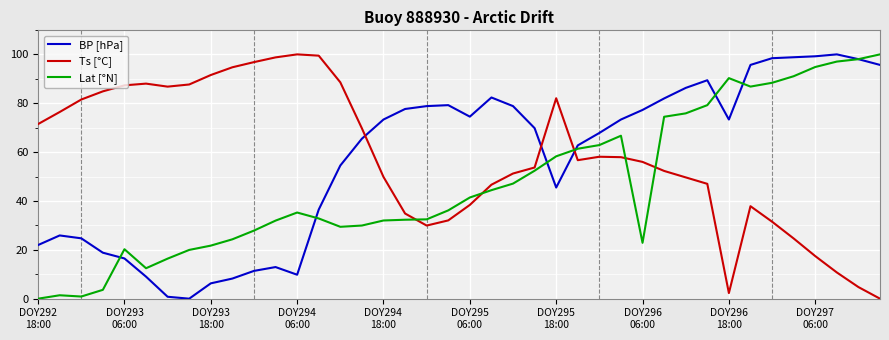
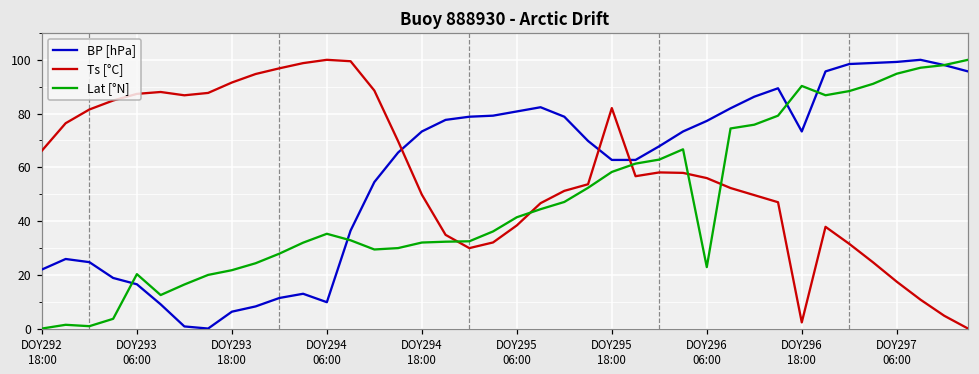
Ts [°C], DOY292 18:00: 71 -> 66
BP [hPa], DOY295 06:00: 75 -> 81
BP [hPa], DOY295 18:00: 45 -> 63
